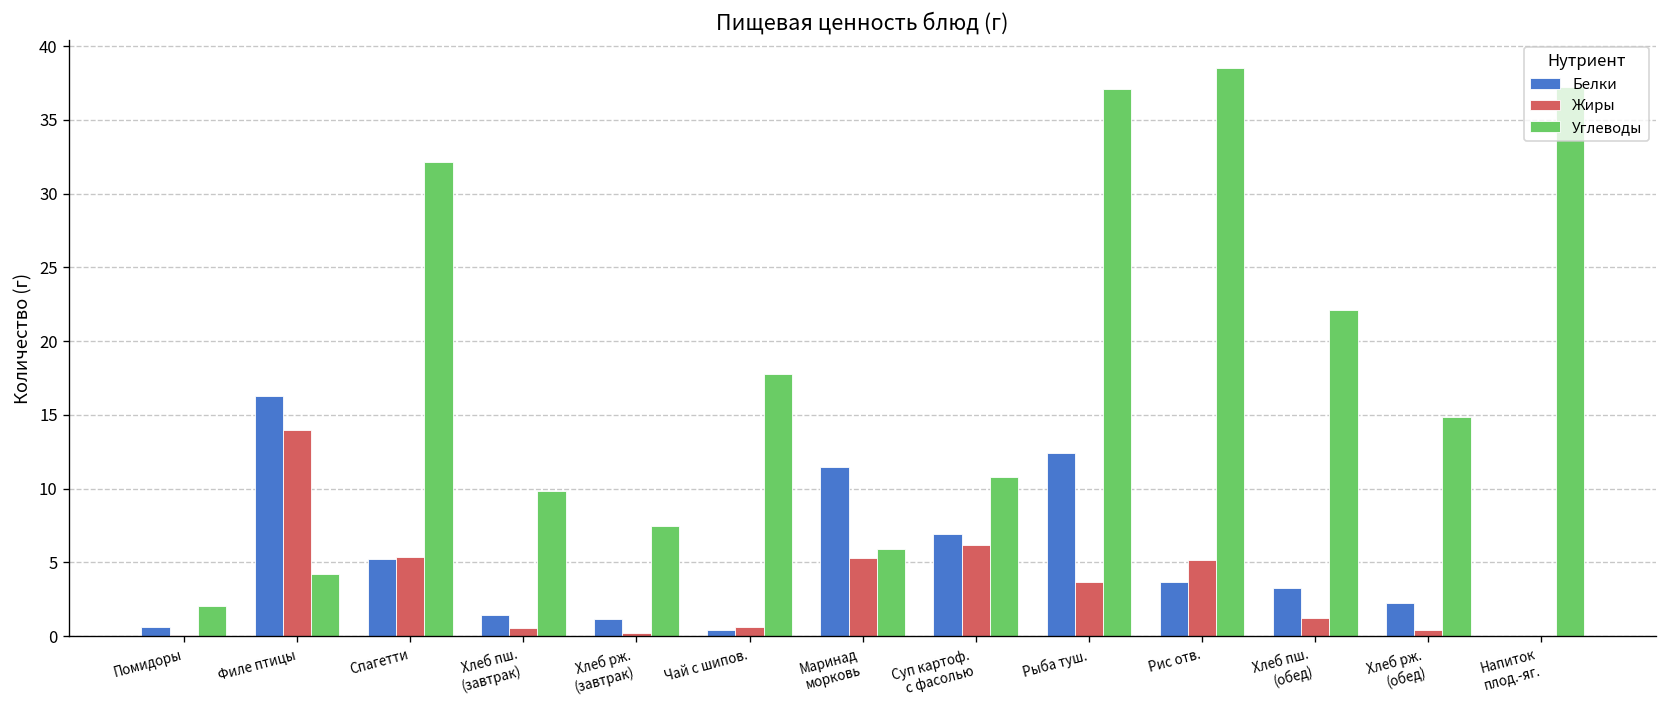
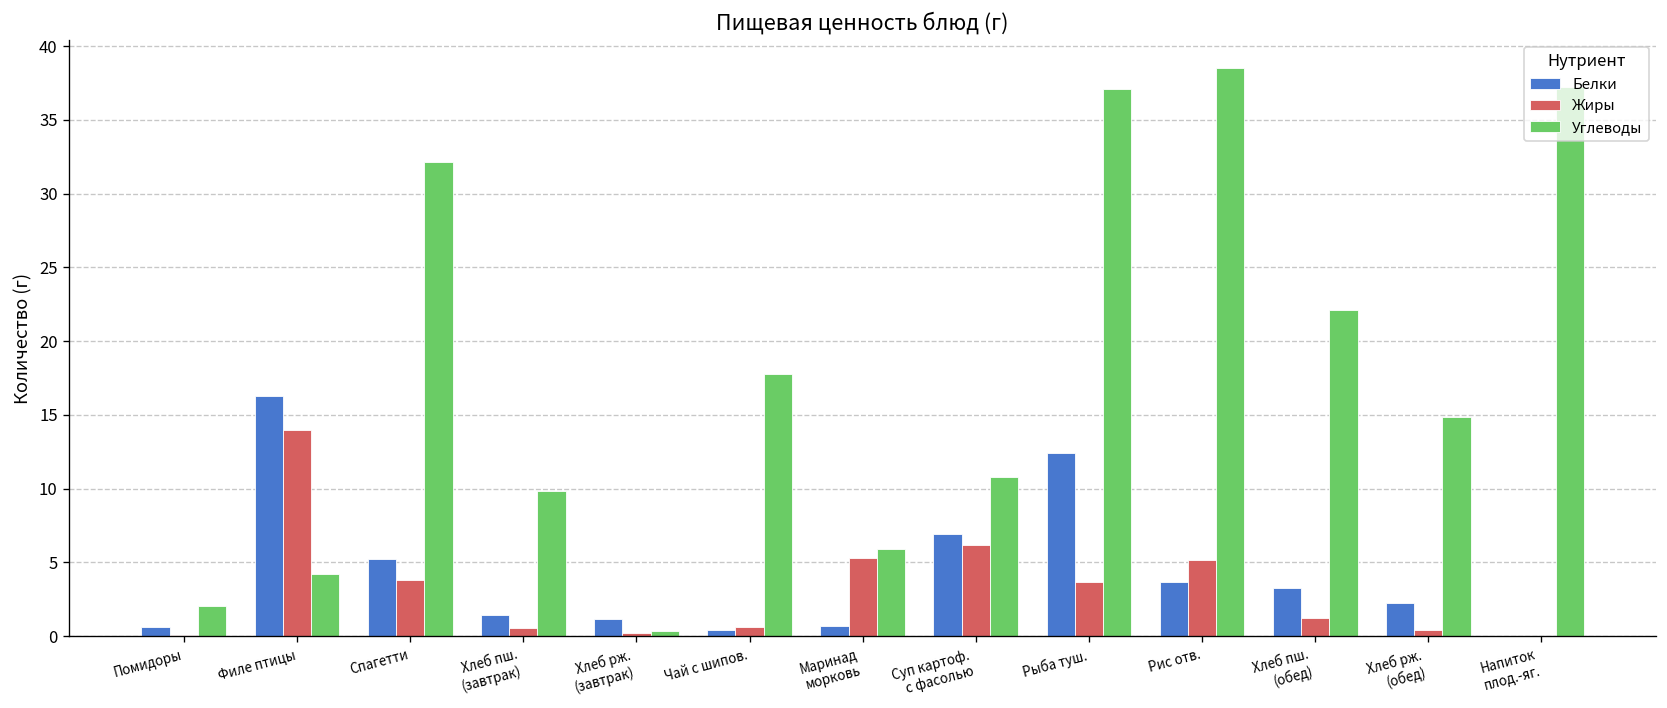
Жиры, Спагетти: 5.4 -> 3.8
Углеводы, Хлеб рж. (завтрак): 7.4 -> 0.4
Белки, Маринад морковь: 11.5 -> 0.7
